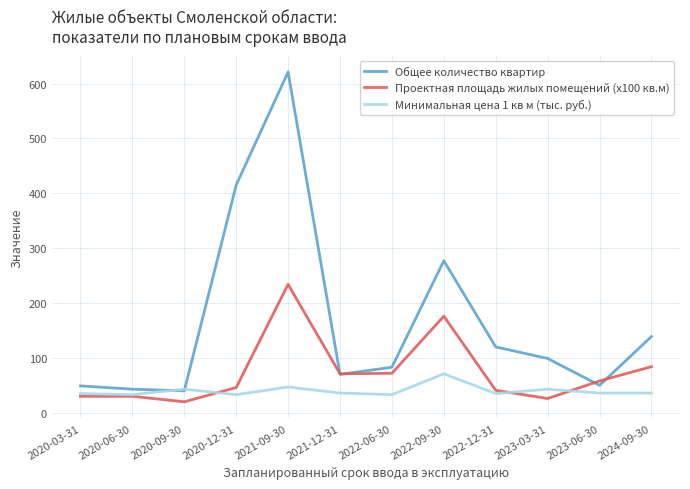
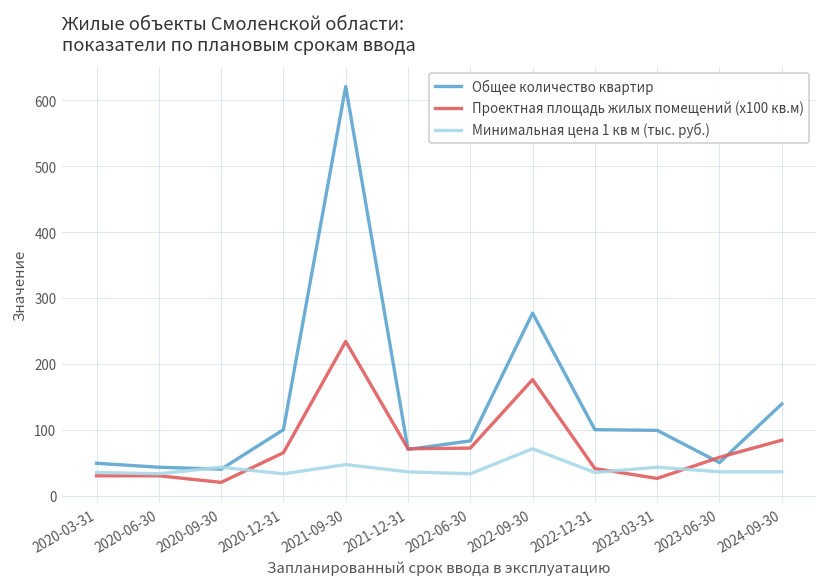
Общее количество квартир, 2020-12-31: 420 -> 100
Проектная площадь жилых помещений (x100 кв.м), 2020-12-31: 50 -> 70
Общее количество квартир, 2022-12-31: 120 -> 100
